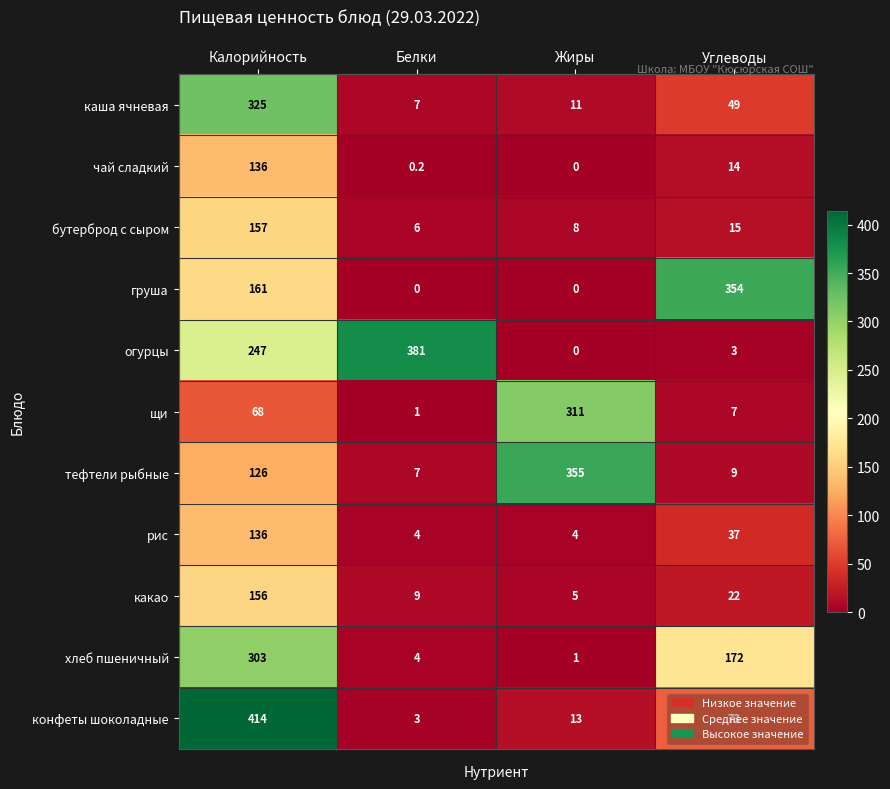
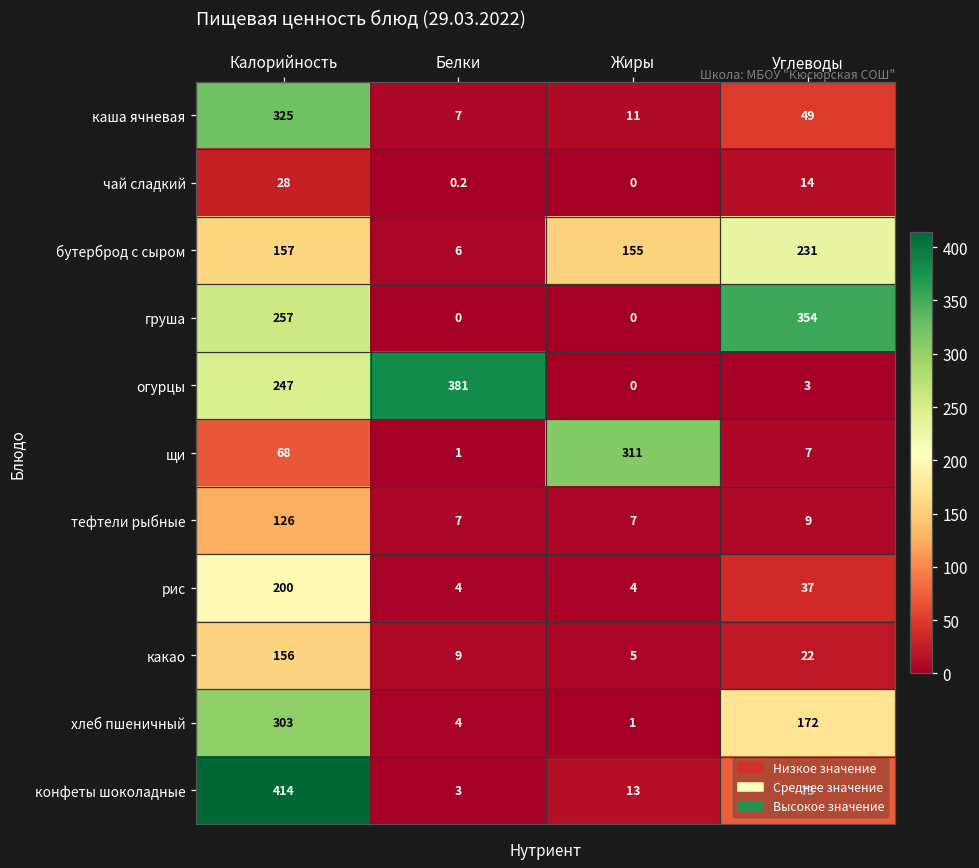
чай сладкий, Калорийность: 136 -> 28
бутерброд с сыром, Жиры: 8 -> 155
бутерброд с сыром, Углеводы: 15 -> 231
груша, Калорийность: 161 -> 257
тефтели рыбные, Жиры: 355 -> 7
рис, Калорийность: 136 -> 200
